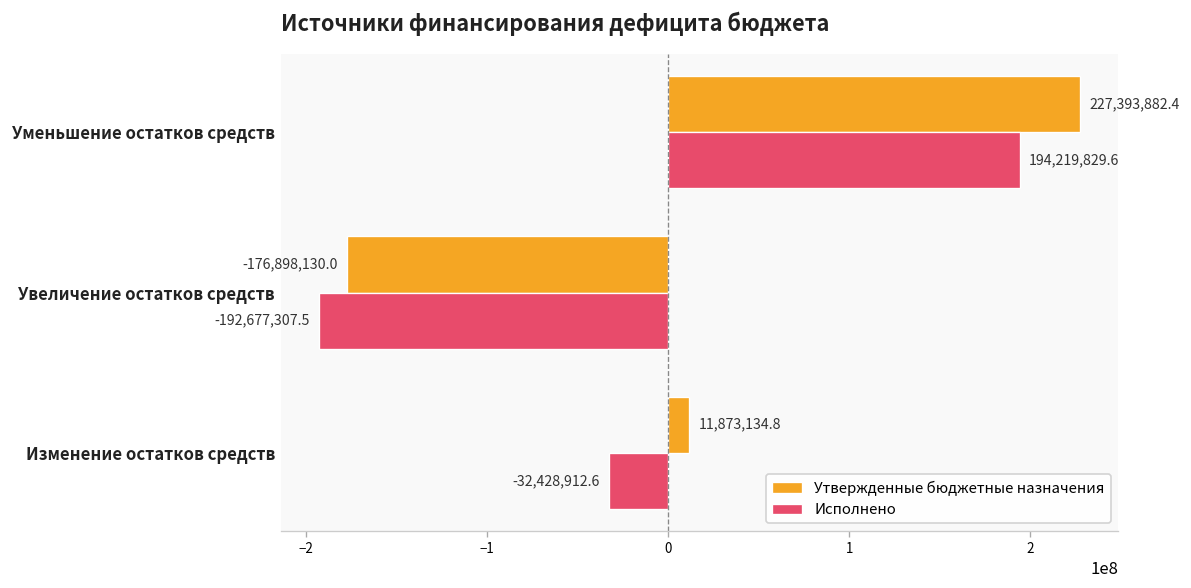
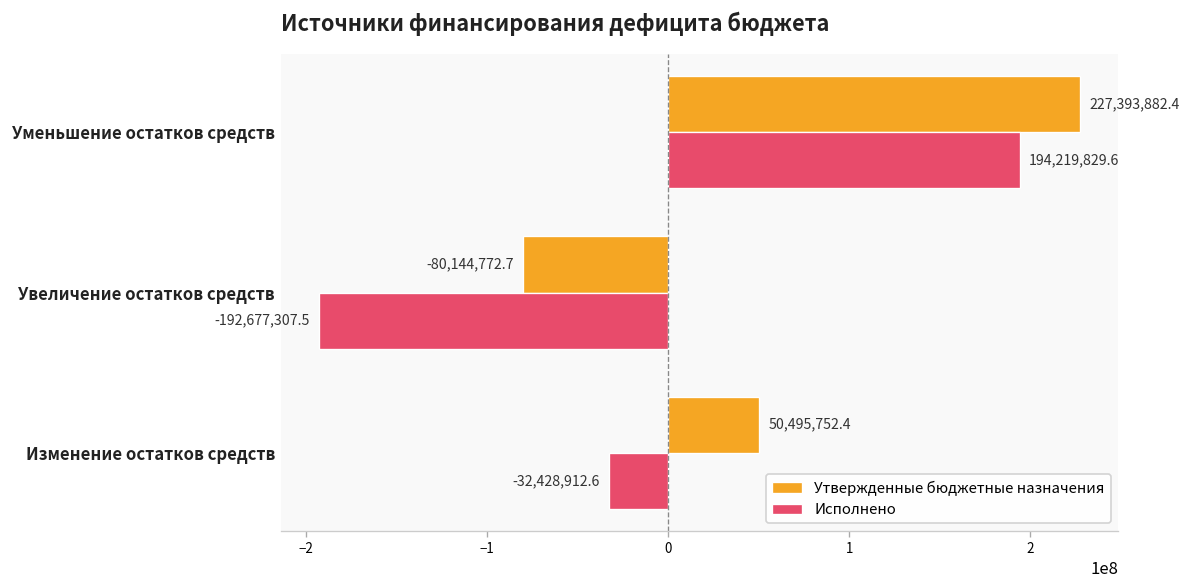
Утвержденные бюджетные назначения, Увеличение остатков средств: -176,898,130.0 -> -80,144,772.7
Утвержденные бюджетные назначения, Изменение остатков средств: 11,873,134.8 -> 50,495,752.4
